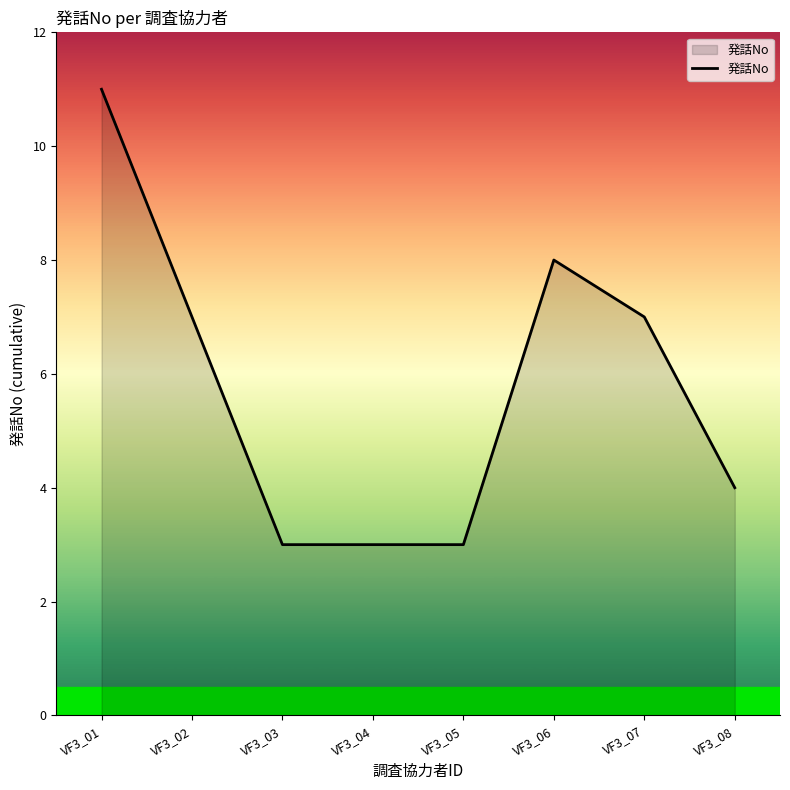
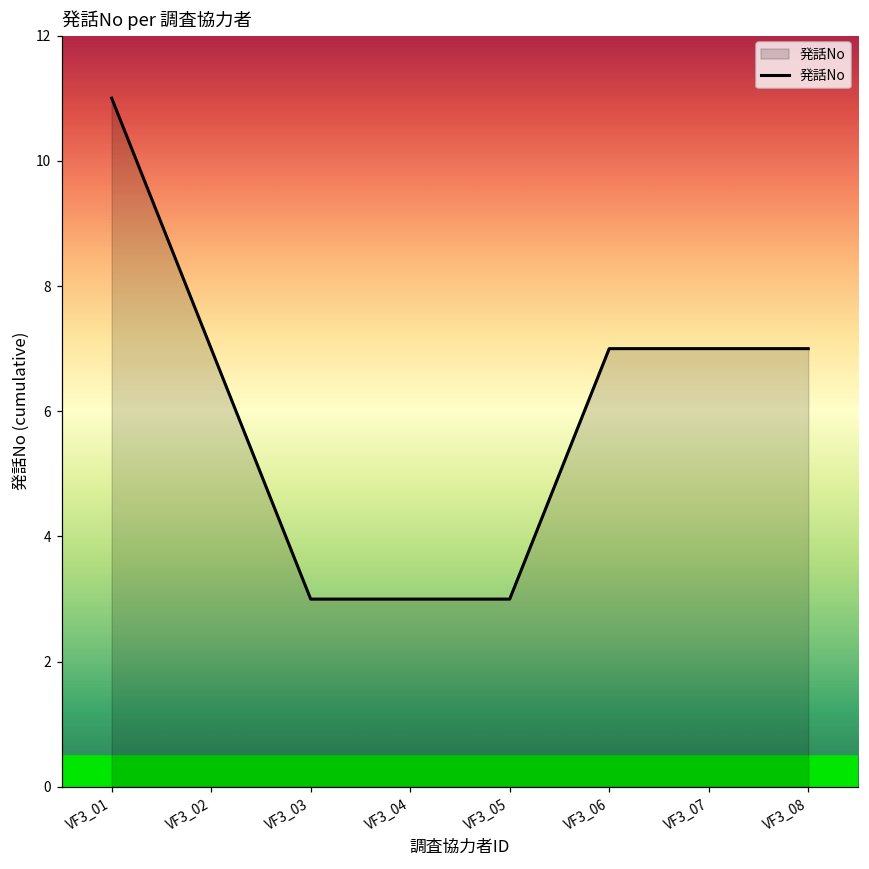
VF3_06: 8 -> 7
VF3_08: 4 -> 7
